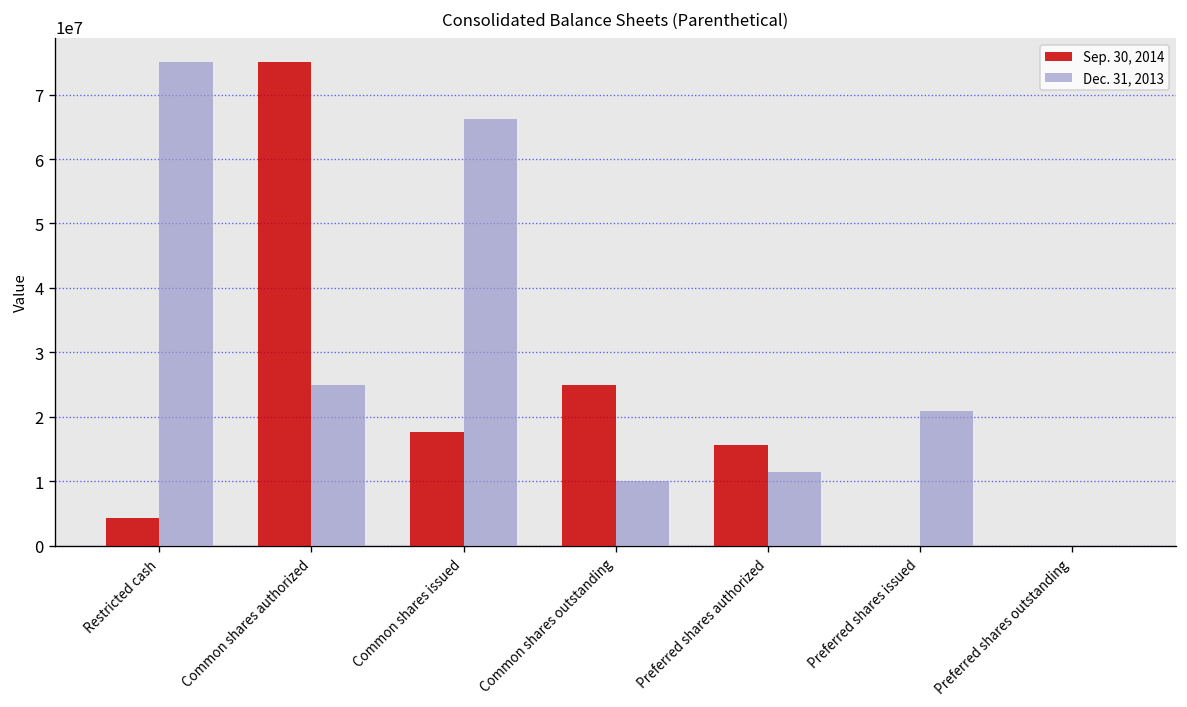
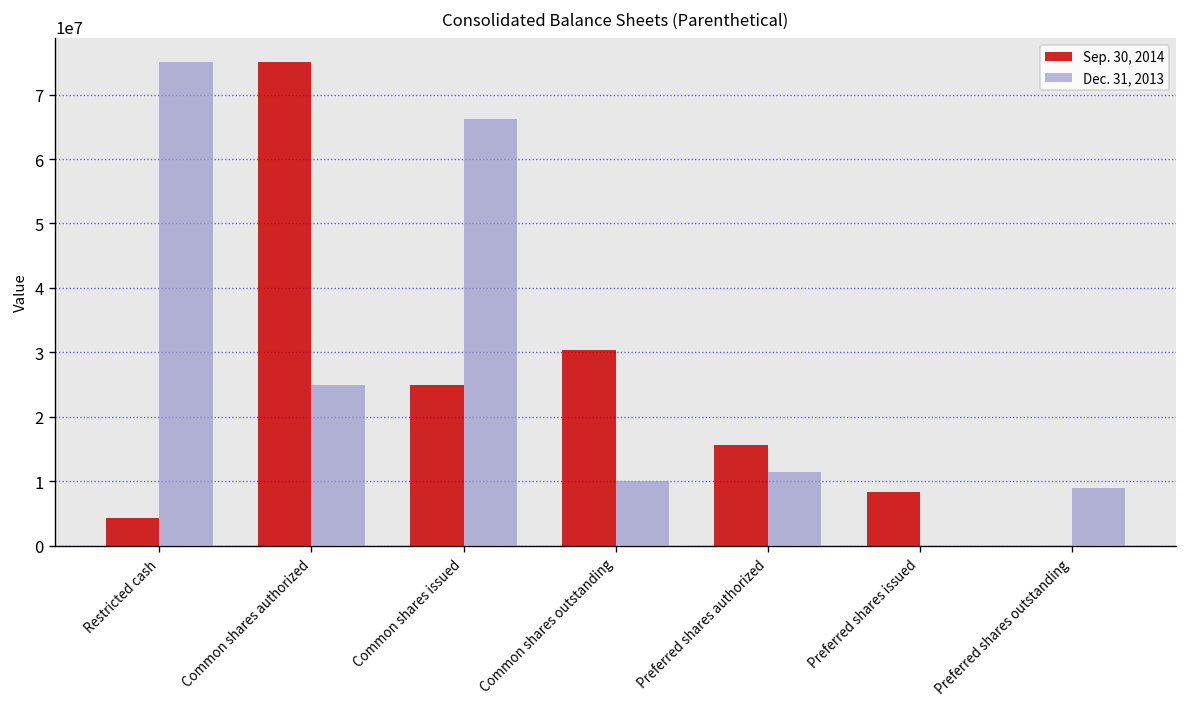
Sep. 30, 2014, Common shares issued: 18000000 -> 25000000
Sep. 30, 2014, Common shares outstanding: 25000000 -> 30000000
Sep. 30, 2014, Preferred shares issued: 0 -> 8000000
Dec. 31, 2013, Preferred shares issued: 21000000 -> 0
Dec. 31, 2013, Preferred shares outstanding: 0 -> 9000000
